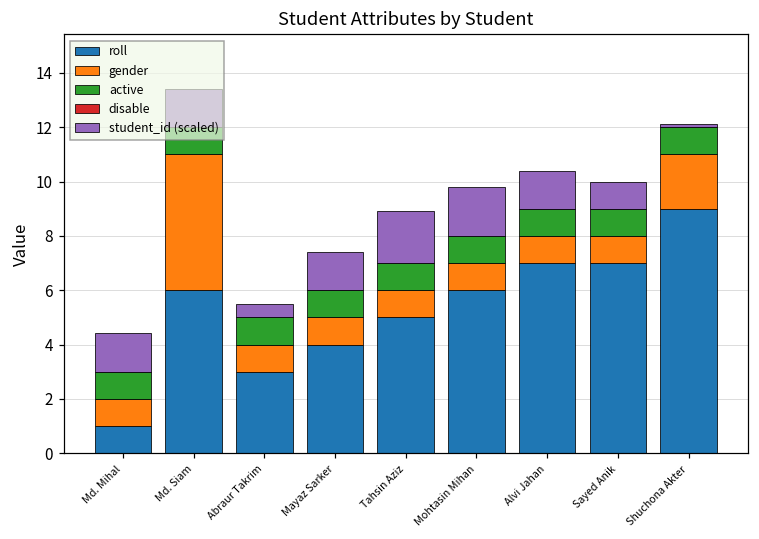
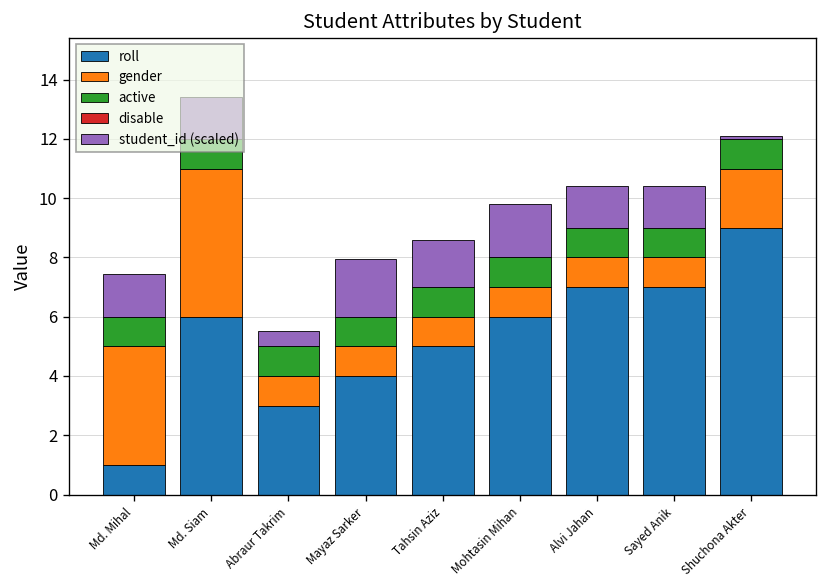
gender, Md. Mihal: 1 -> 4
student_id (scaled), Mayaz Sarker: 1.4 -> 2.0
student_id (scaled), Tahsin Aziz: 1.9 -> 1.6
student_id (scaled), Sayed Anik: 1.0 -> 1.4
